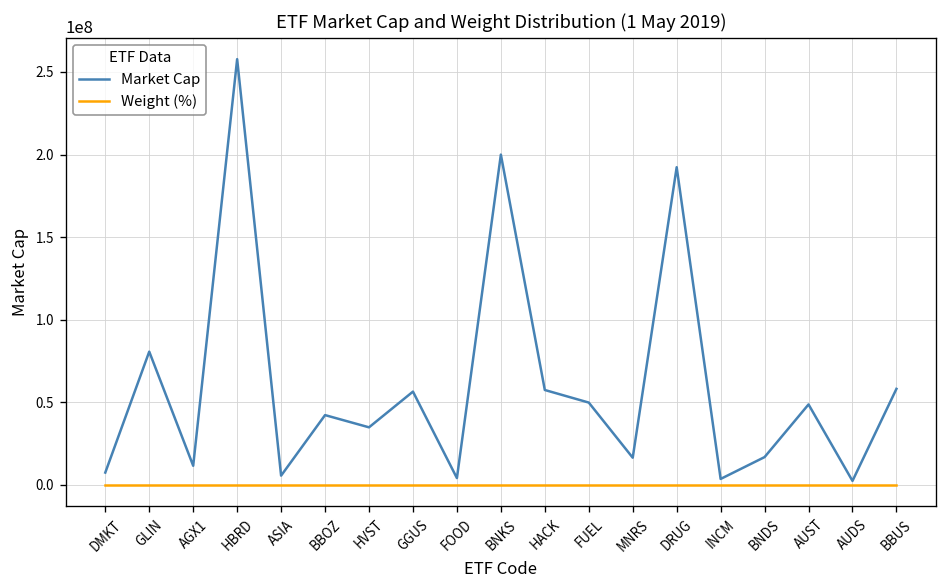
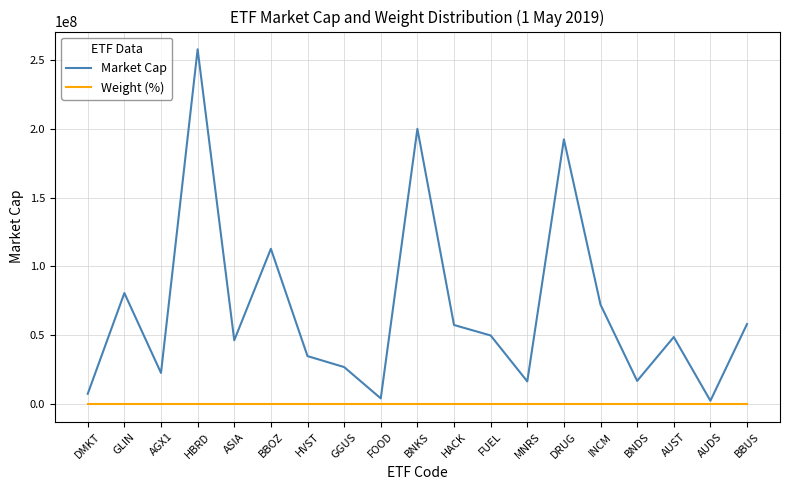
Market Cap, AGX1: 12000000 -> 23000000
Market Cap, ASIA: 6000000 -> 46000000
Market Cap, BBOZ: 42000000 -> 113000000
Market Cap, GGUS: 57000000 -> 27000000
Market Cap, INCM: 4000000 -> 72000000
